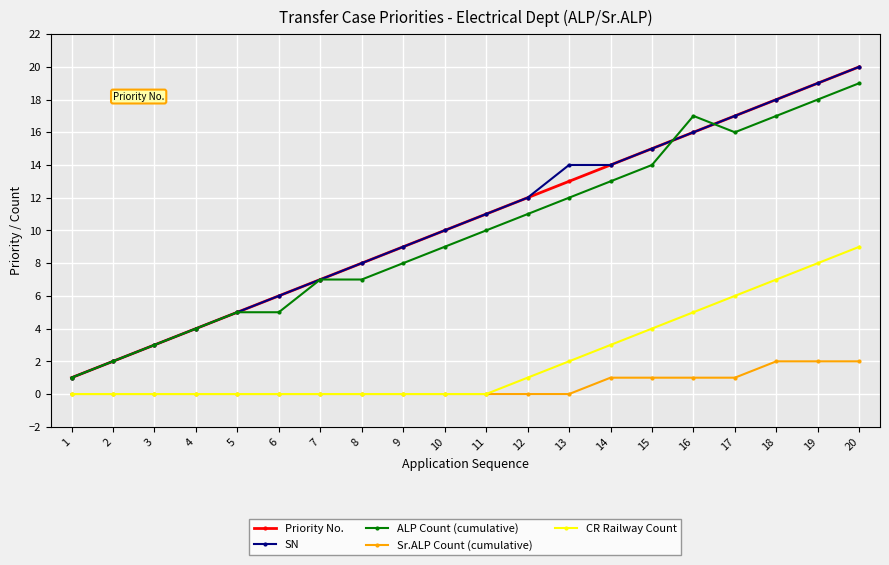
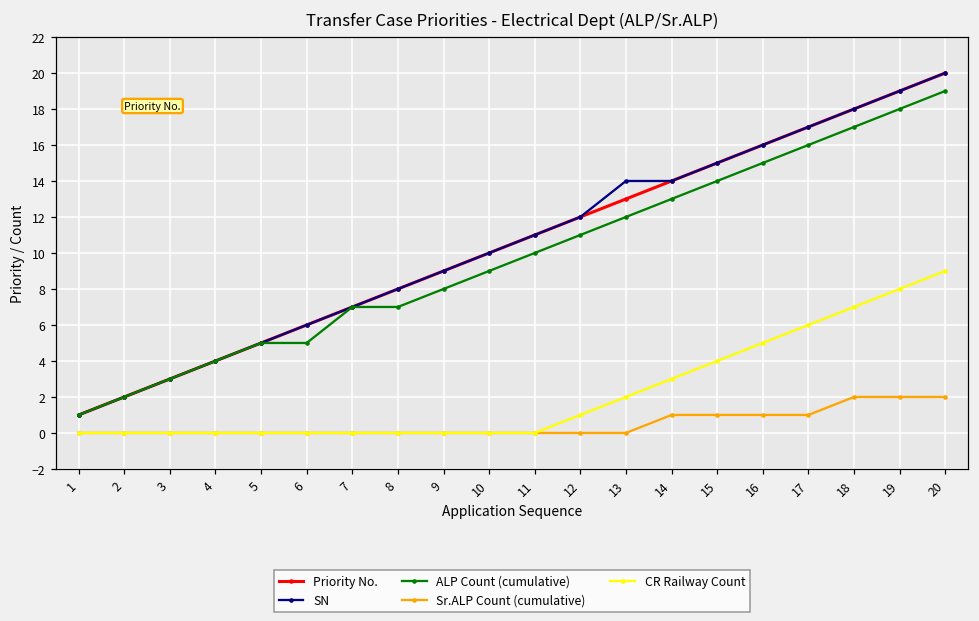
ALP Count (cumulative), 16: 17 -> 15
